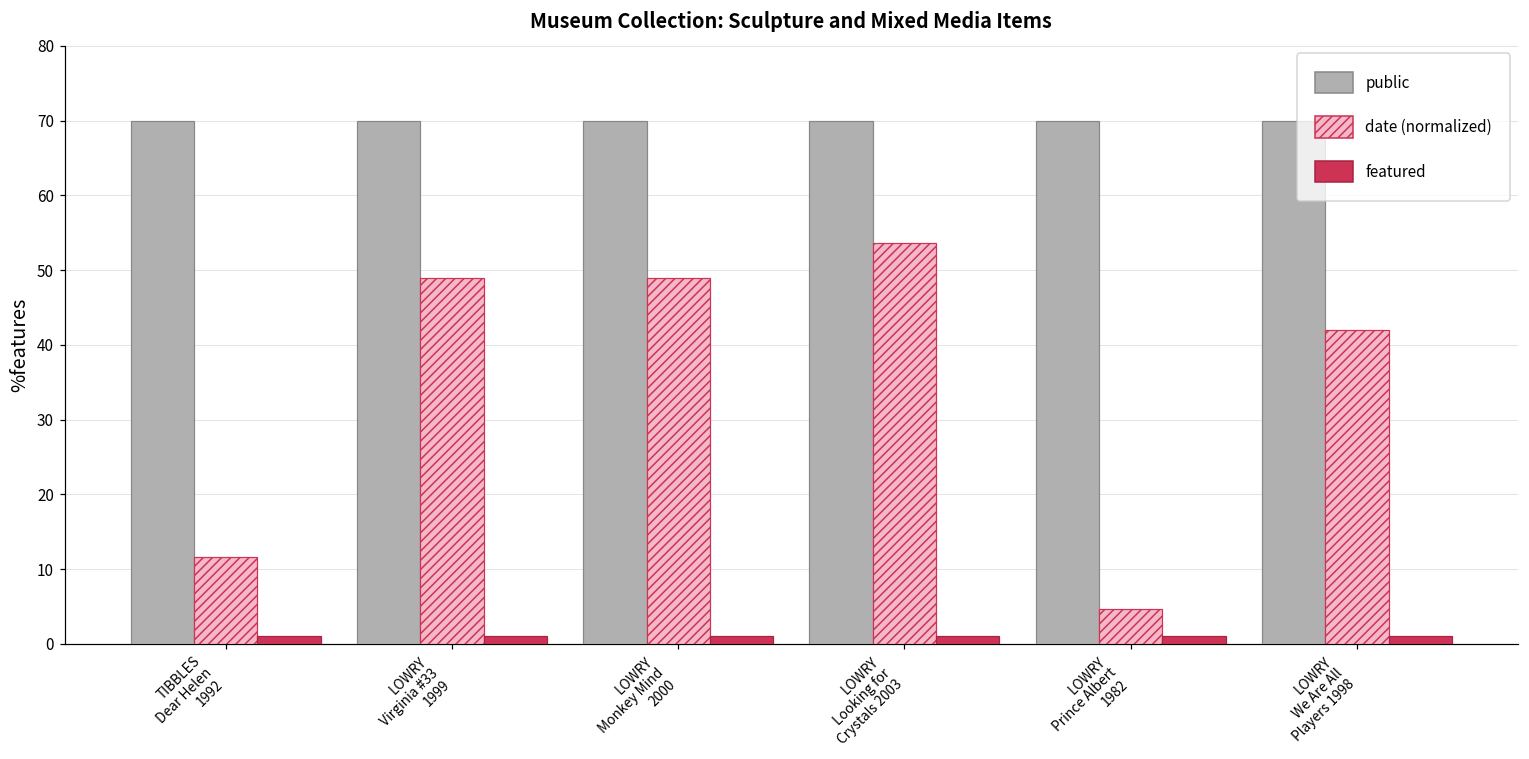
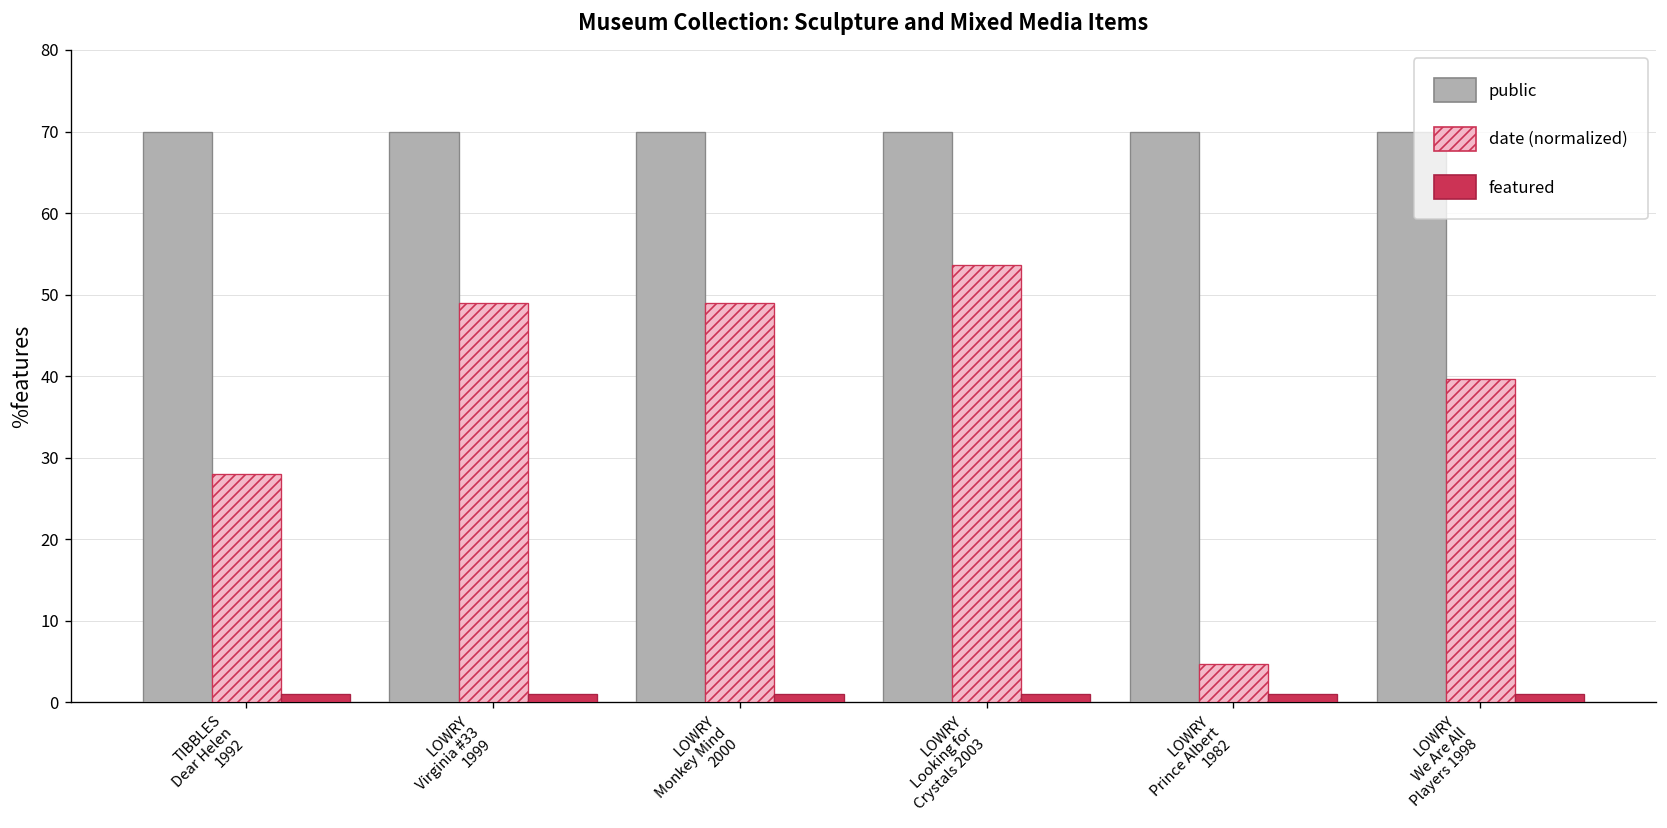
date (normalized), TIBBLES Dear Helen 1992: 12 -> 28
date (normalized), LOWRY We Are All Players 1998: 42 -> 40
